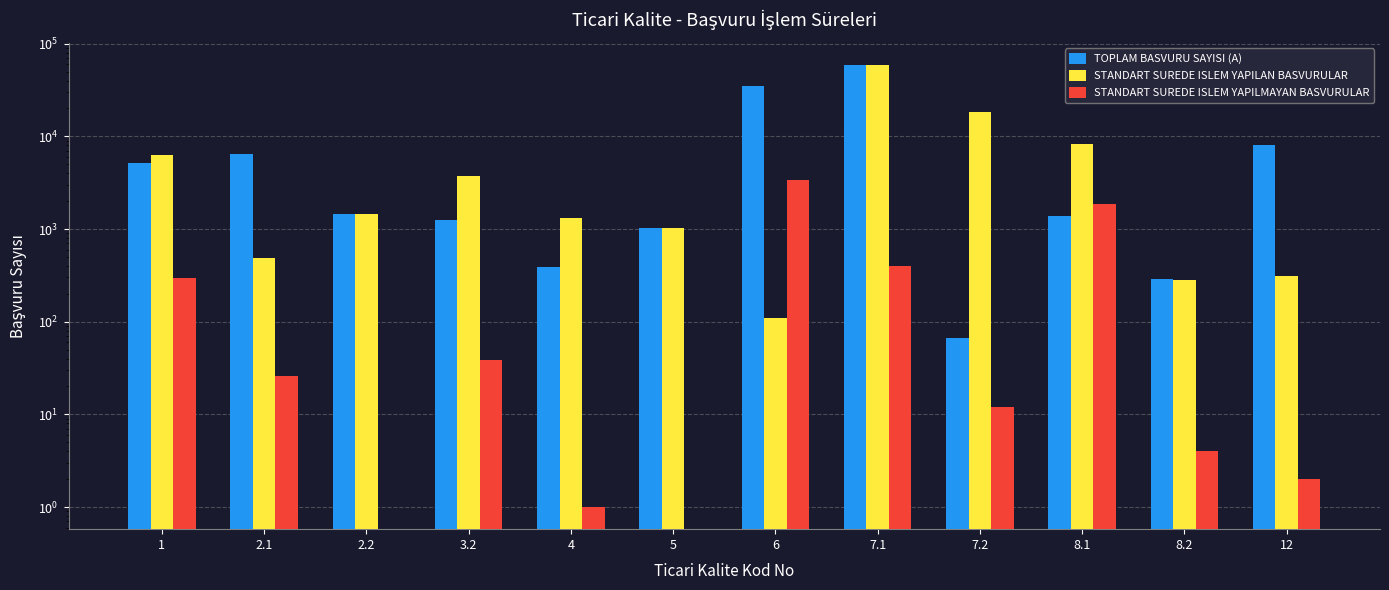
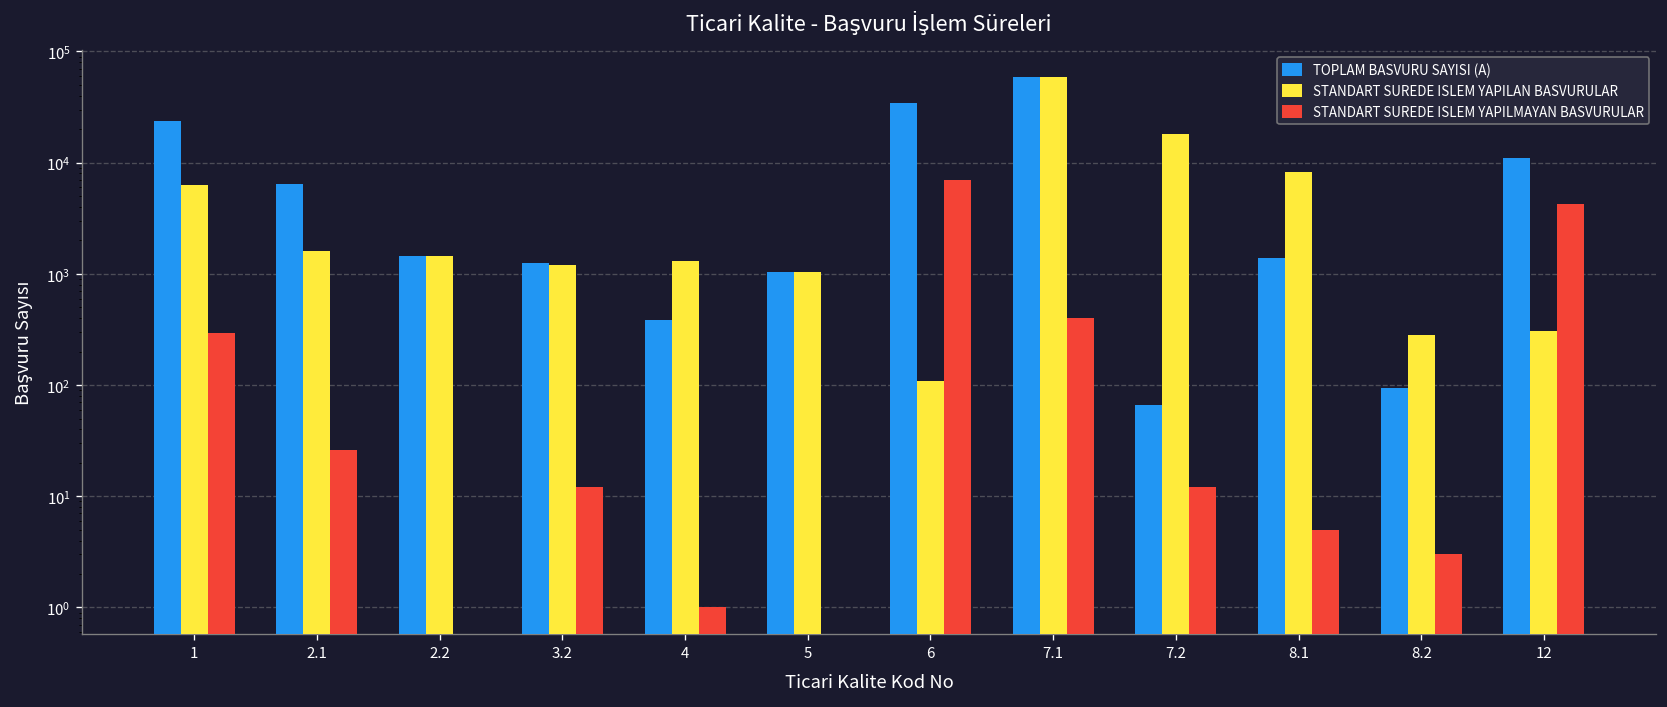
TOPLAM BASVURU SAYISI (A), 1: 5000 -> 24000
STANDART SUREDE ISLEM YAPILAN BASVURULAR, 2.1: 500 -> 1600
STANDART SUREDE ISLEM YAPILAN BASVURULAR, 3.2: 3700 -> 1200
STANDART SUREDE ISLEM YAPILMAYAN BASVURULAR, 3.2: 39 -> 12
STANDART SUREDE ISLEM YAPILMAYAN BASVURULAR, 6: 3400 -> 7000
STANDART SUREDE ISLEM YAPILMAYAN BASVURULAR, 8.1: 1900 -> 5
TOPLAM BASVURU SAYISI (A), 8.2: 290 -> 90
STANDART SUREDE ISLEM YAPILMAYAN BASVURULAR, 8.2: 4 -> 3
TOPLAM BASVURU SAYISI (A), 12: 8000 -> 11000
STANDART SUREDE ISLEM YAPILMAYAN BASVURULAR, 12: 2 -> 4000
